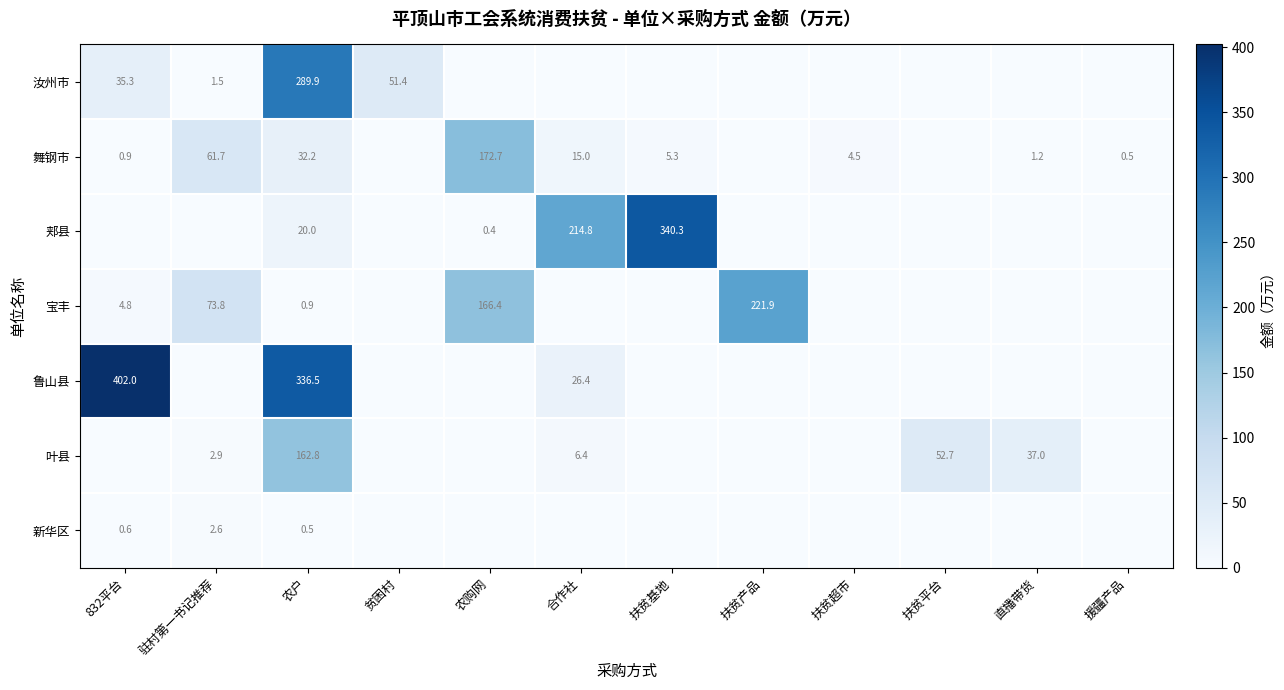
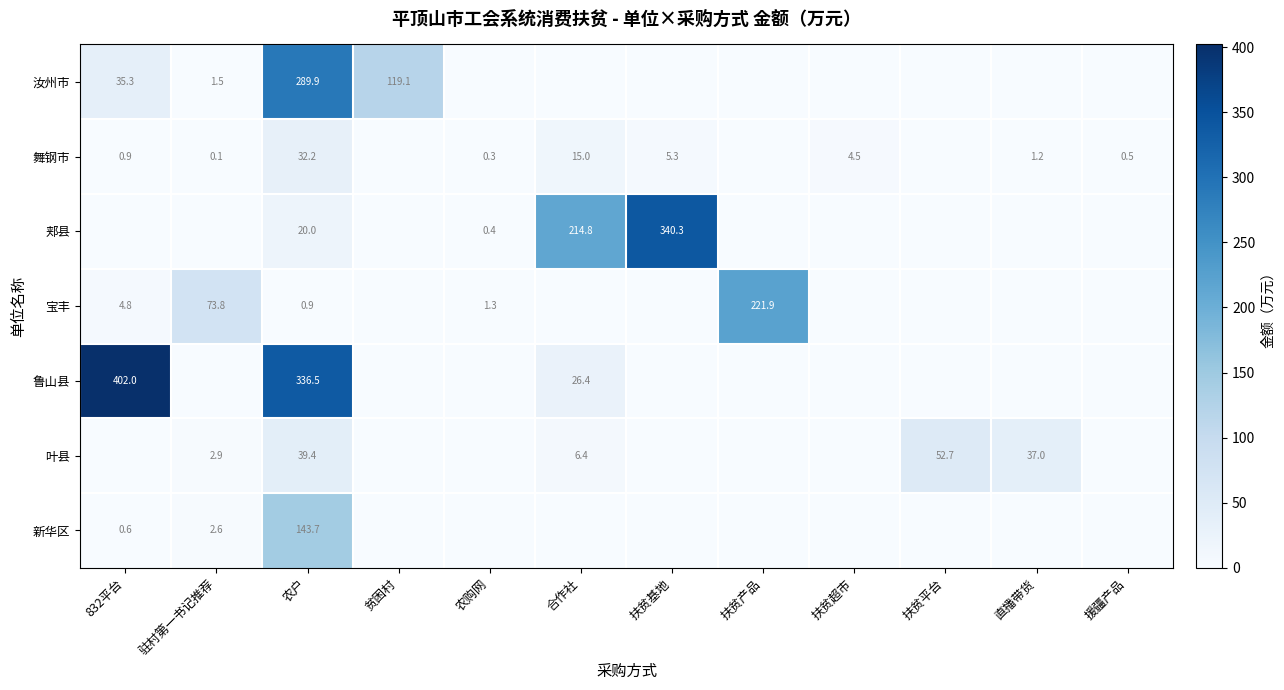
汝州市, 贫困村: 51.4 -> 119.1
舞钢市, 驻村第一书记推荐: 61.7 -> 0.1
舞钢市, 农购网: 172.7 -> 0.3
宝丰, 农购网: 166.4 -> 1.3
叶县, 农户: 162.8 -> 39.4
新华区, 农户: 0.5 -> 143.7
